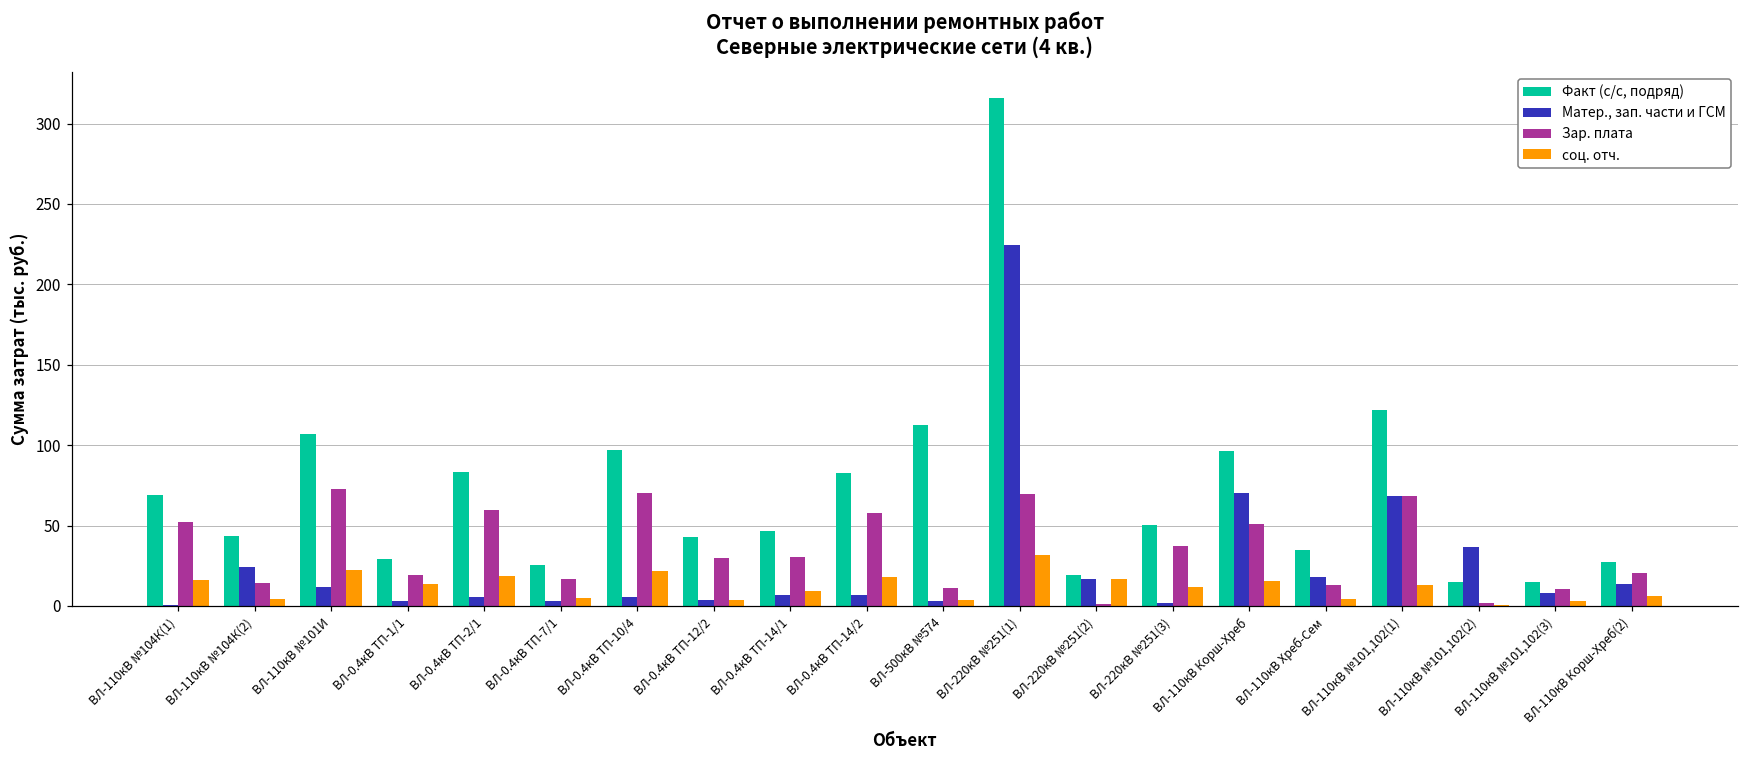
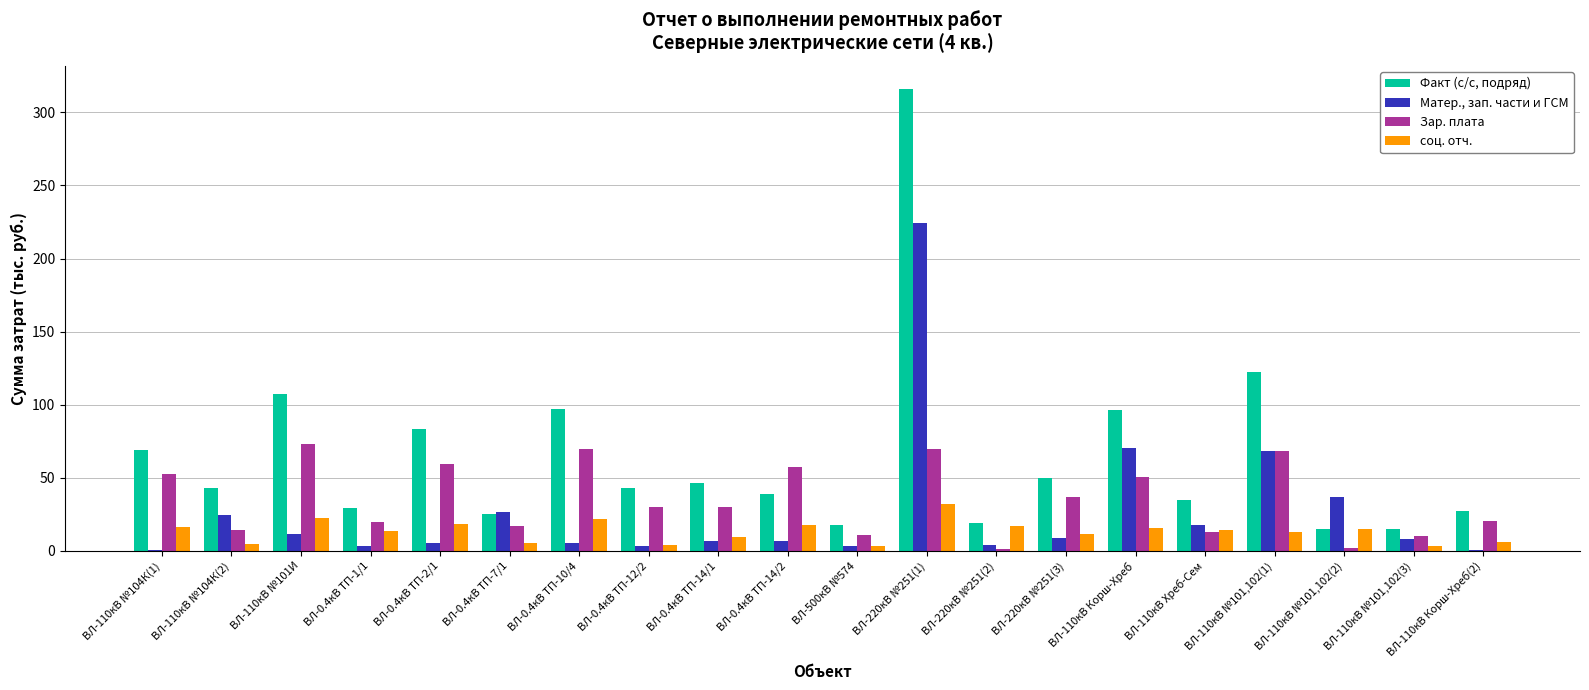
Матер., зап. части и ГСМ, ВЛ-0.4кВ ТП-7/1: 3 -> 27
Факт (с/с, подряд), ВЛ-0.4кВ ТП-14/2: 82 -> 39
Факт (с/с, подряд), ВЛ-500кВ №574: 112 -> 18
Матер., зап. части и ГСМ, ВЛ-220кВ №251(2): 17 -> 4
Матер., зап. части и ГСМ, ВЛ-220кВ №251(3): 2 -> 9
соц. отч., ВЛ-110кВ Хреб-Сем: 4 -> 14
соц. отч., ВЛ-110кВ №101,102(2): 1 -> 15
Матер., зап. части и ГСМ, ВЛ-110кВ Корш-Хреб(2): 14 -> 1
